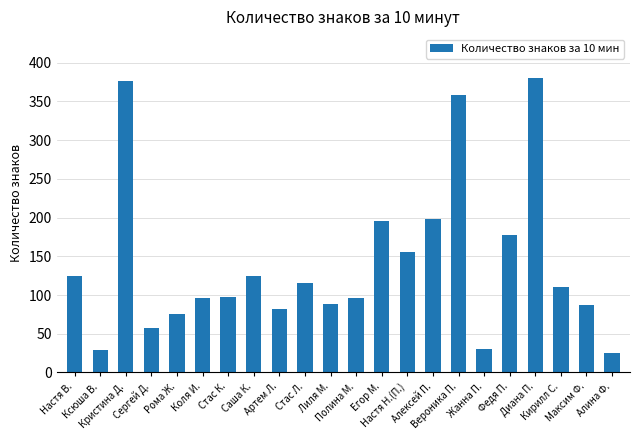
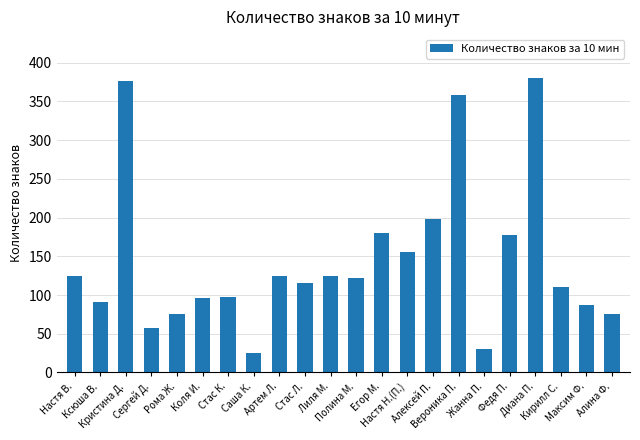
Ксюша В.: 30 -> 90
Саша К.: 120 -> 30
Артем Л.: 80 -> 120
Лиля М.: 90 -> 120
Полина М.: 100 -> 120
Егор М.: 200 -> 180
Алина Ф.: 30 -> 80
